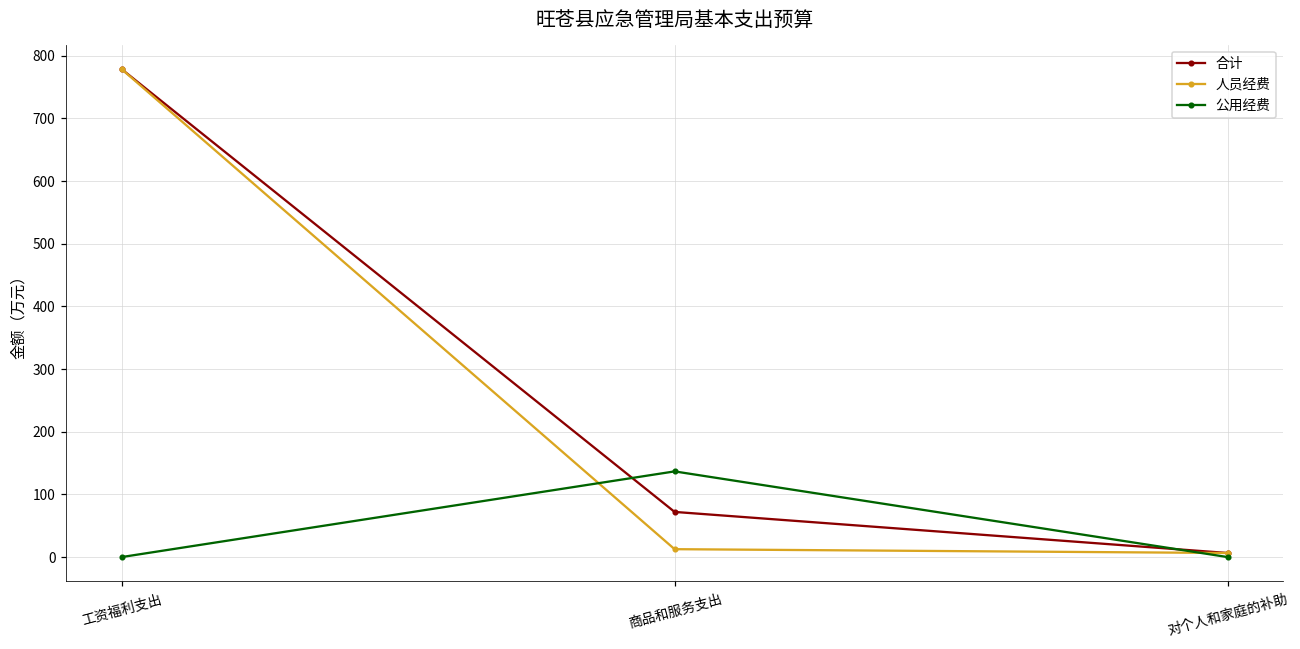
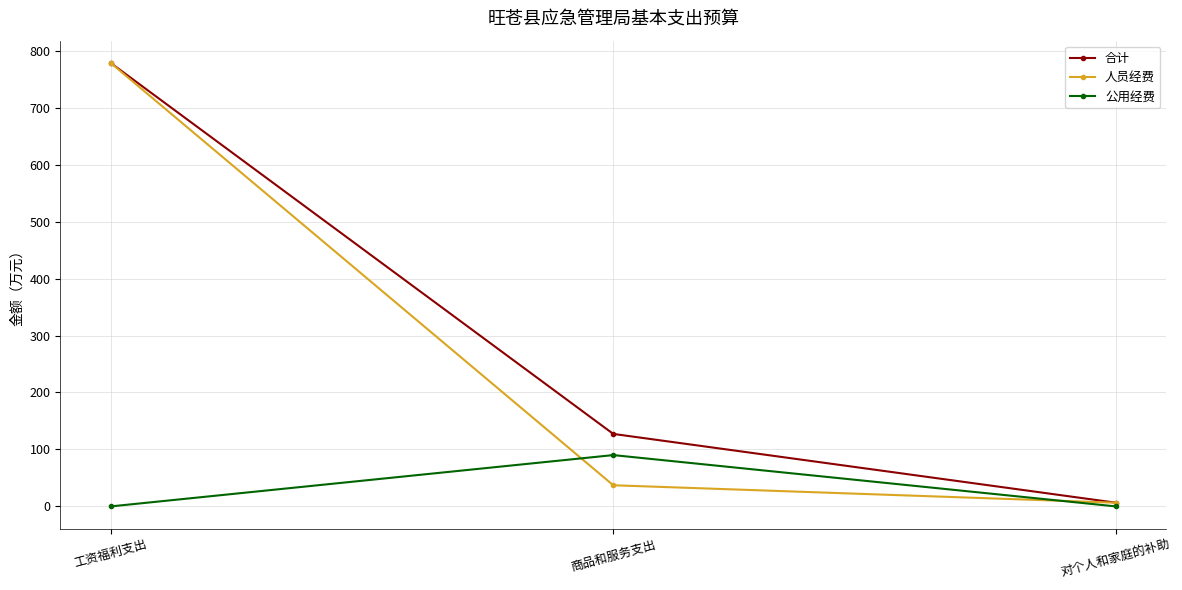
合计, 商品和服务支出: 70 -> 130
人员经费, 商品和服务支出: 10 -> 40
公用经费, 商品和服务支出: 140 -> 90
